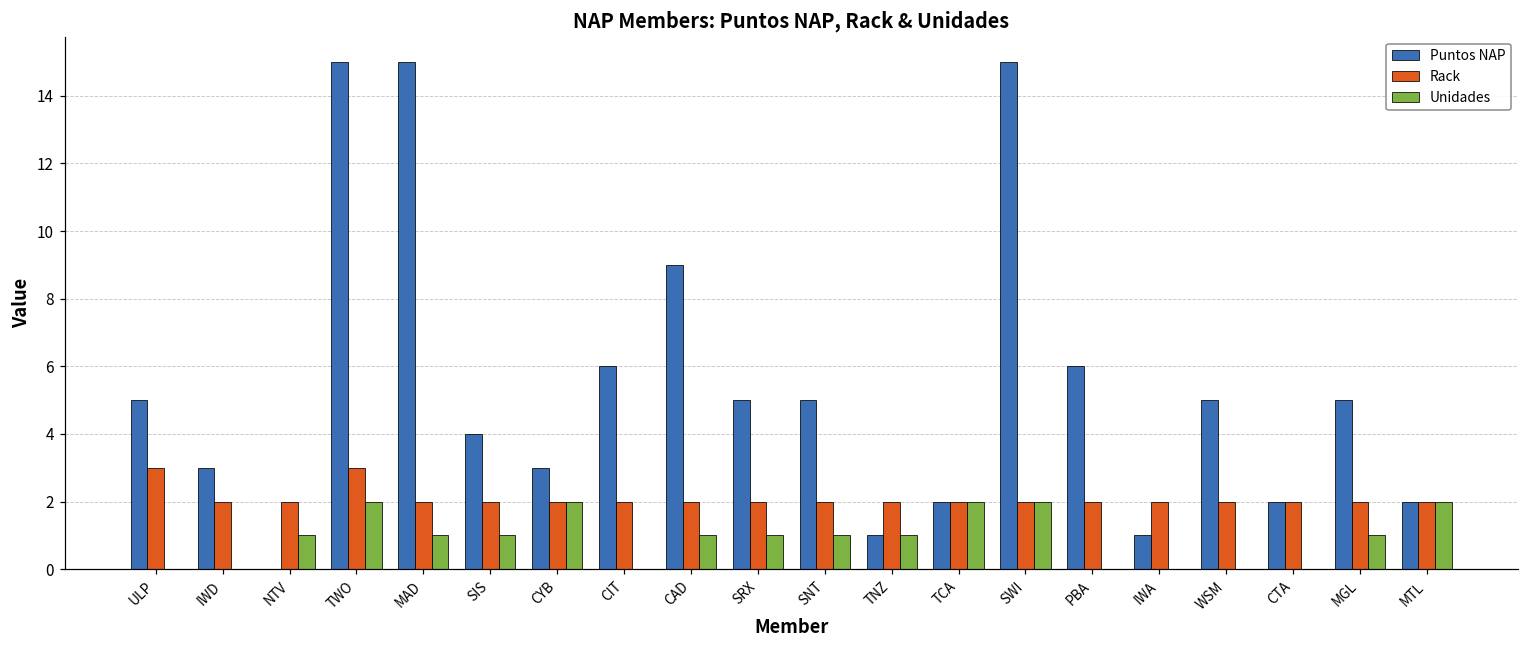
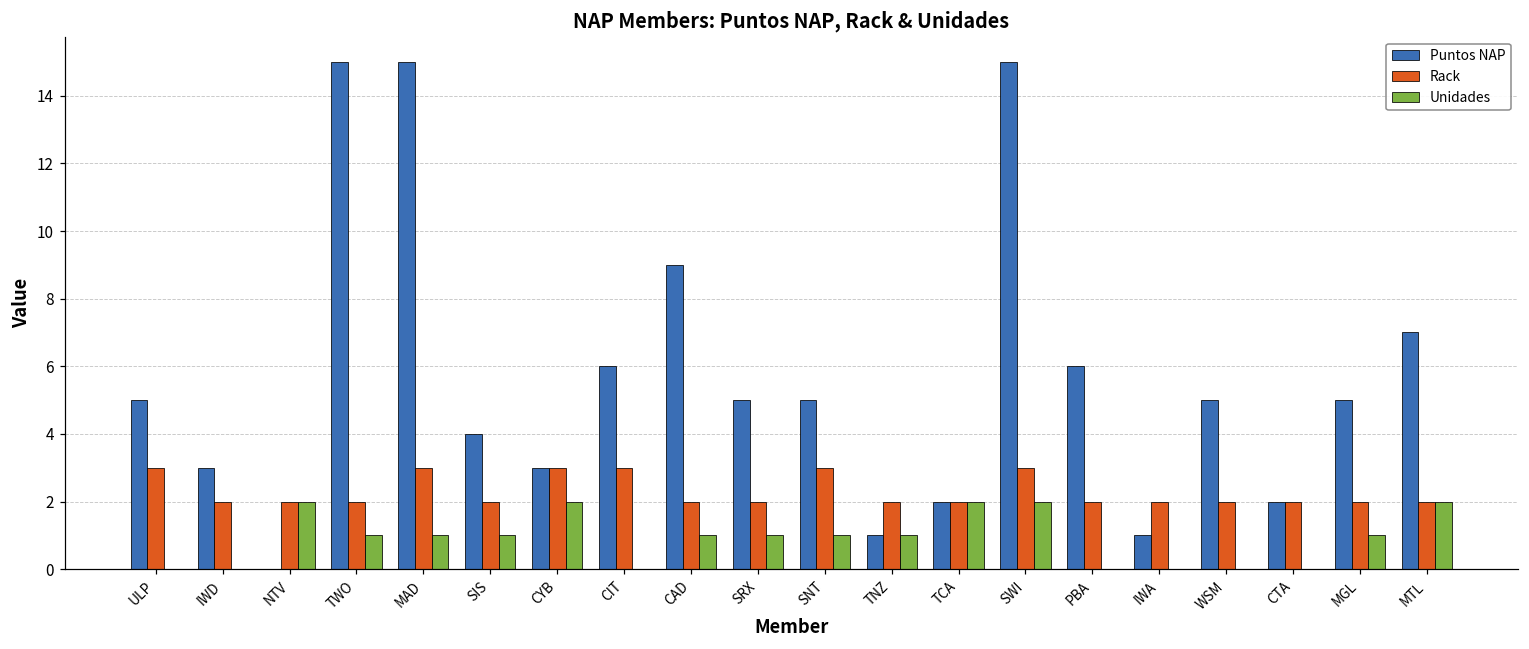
Unidades, NTV: 1 -> 2
Rack, TWO: 3 -> 2
Unidades, TWO: 2 -> 1
Rack, MAD: 2 -> 3
Rack, CYB: 2 -> 3
Rack, CIT: 2 -> 3
Rack, SNT: 2 -> 3
Rack, SWI: 2 -> 3
Puntos NAP, MTL: 2 -> 7
